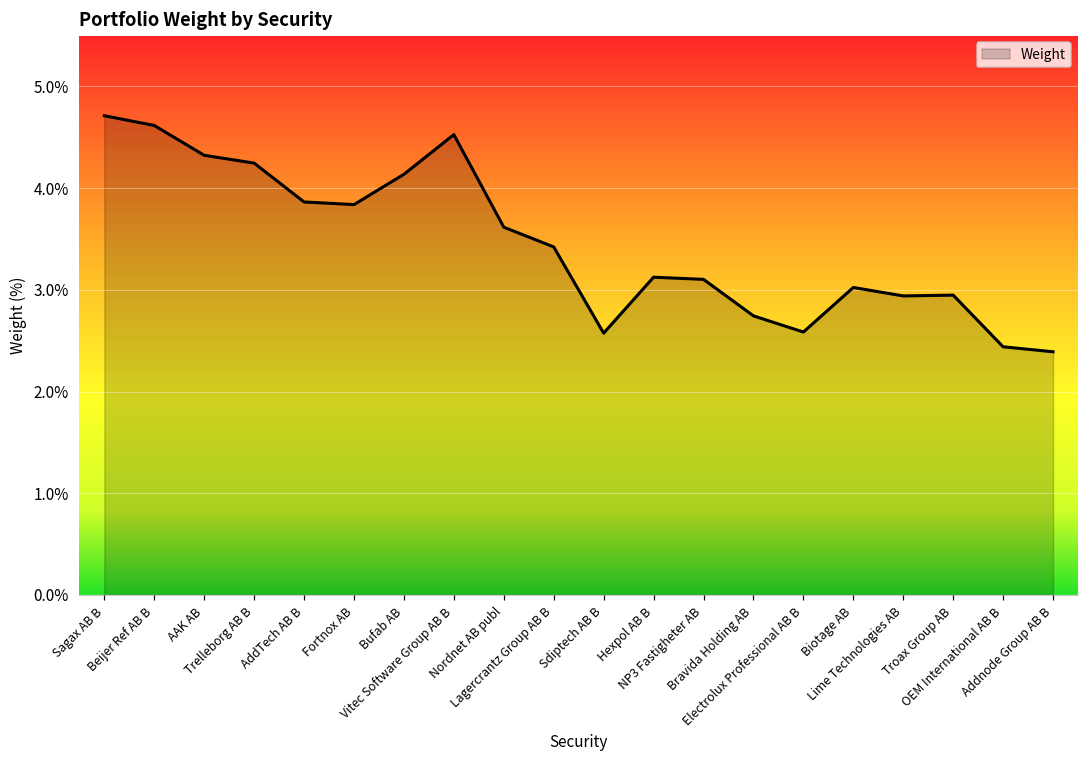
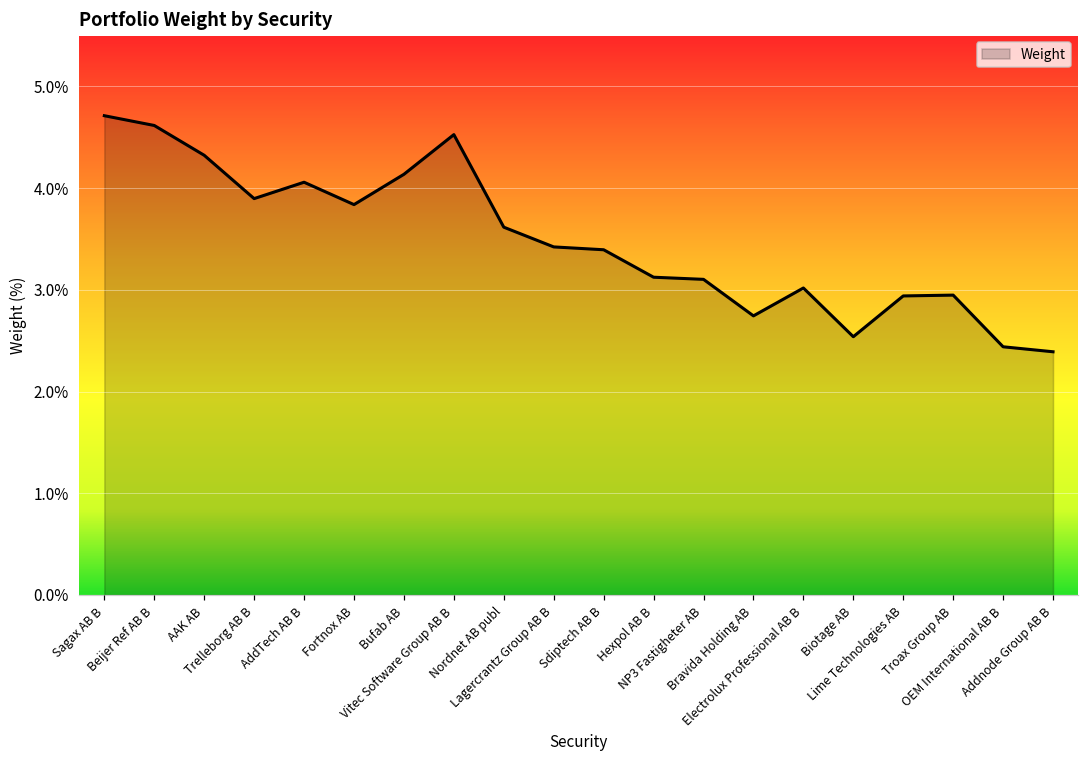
Trelleborg AB B: 4.2% -> 3.9%
AddTech AB B: 3.9% -> 4.1%
Sdiptech AB B: 2.6% -> 3.4%
Electrolux Professional AB B: 2.6% -> 3.0%
Biotage AB: 3.0% -> 2.5%
